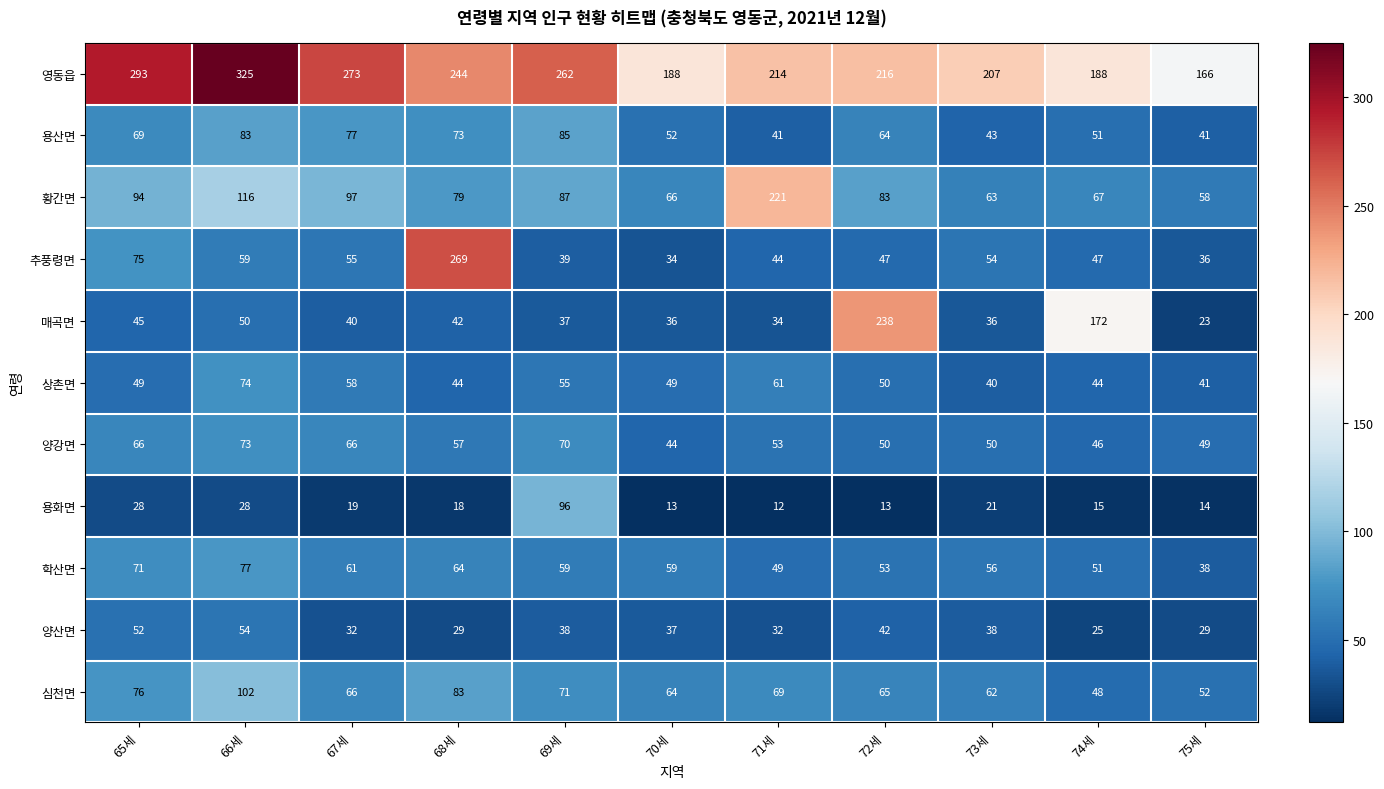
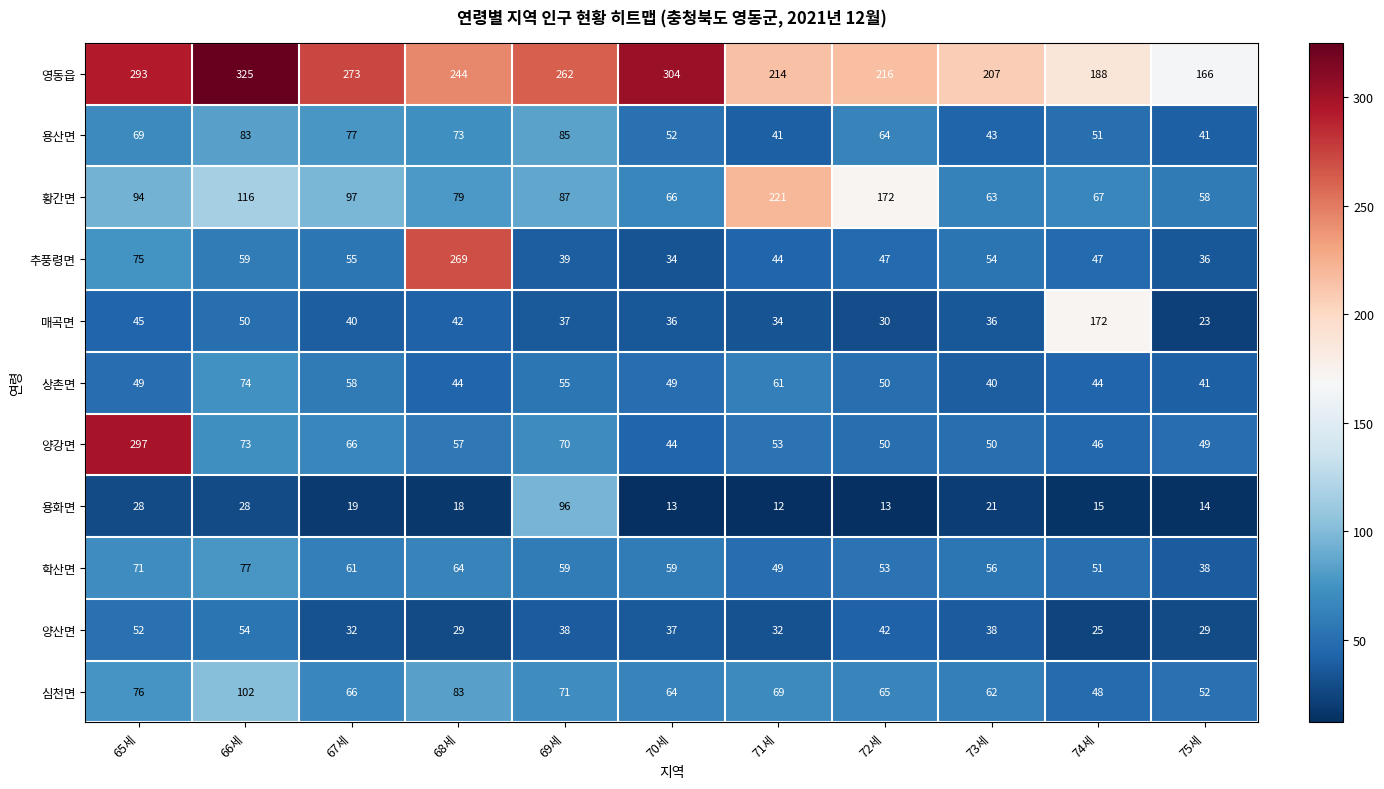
영동읍, 70세: 188 -> 304
황간면, 72세: 83 -> 172
매곡면, 72세: 238 -> 30
양강면, 65세: 66 -> 297
